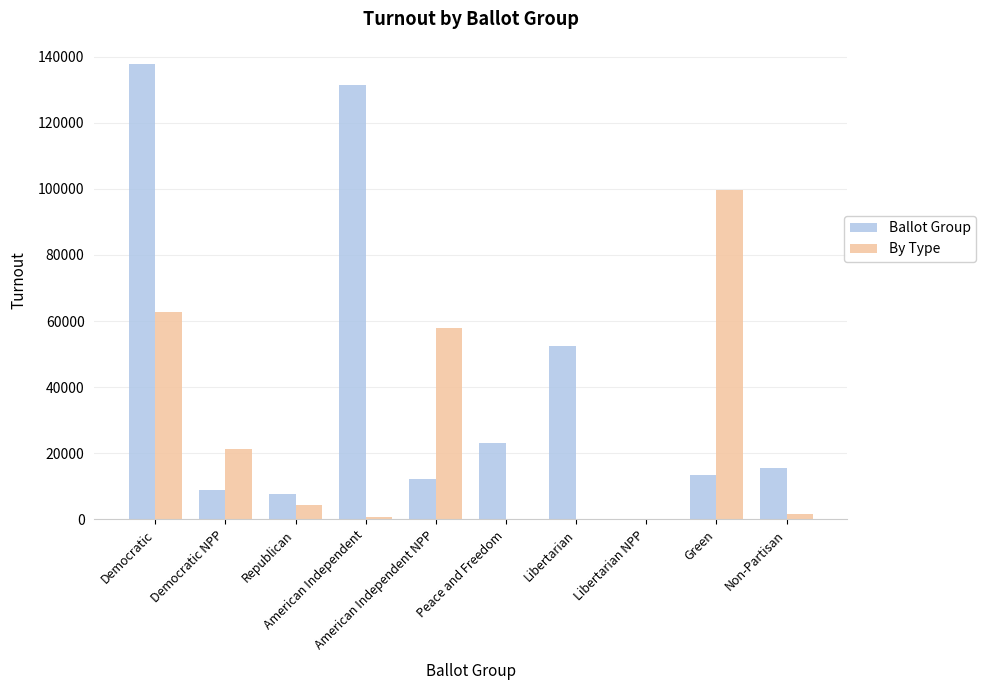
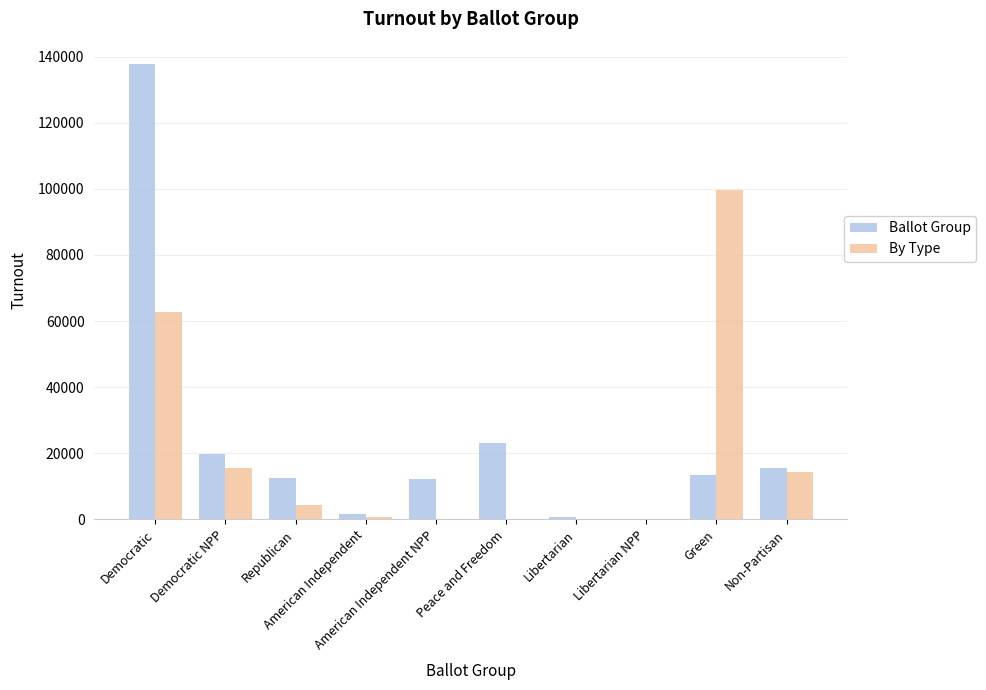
Ballot Group, Democratic NPP: 9000 -> 20000
By Type, Democratic NPP: 21000 -> 15000
Ballot Group, Republican: 8000 -> 12000
Ballot Group, American Independent: 132000 -> 2000
By Type, American Independent NPP: 58000 -> 0
Ballot Group, Libertarian: 52000 -> 1000
By Type, Non-Partisan: 1000 -> 14000
